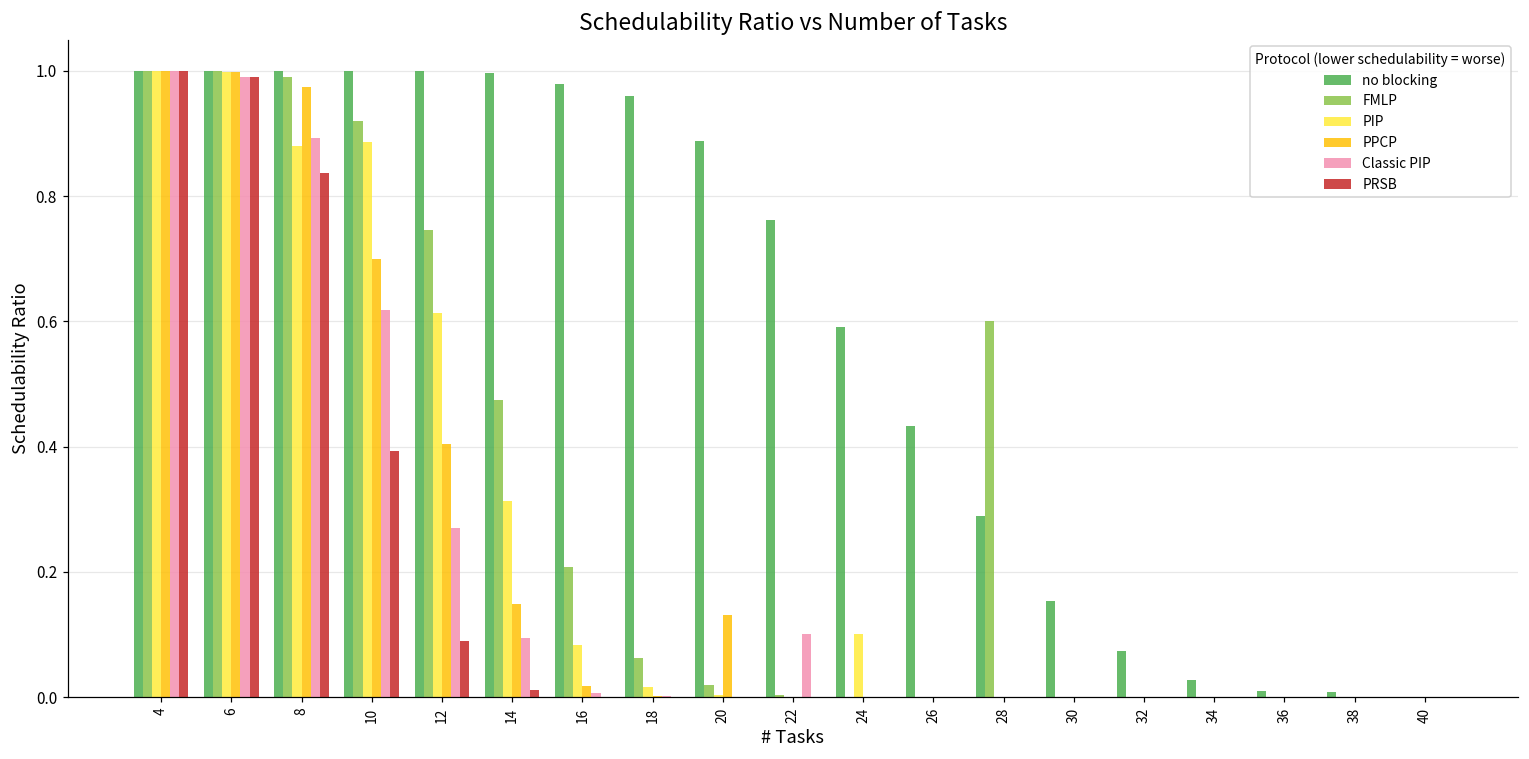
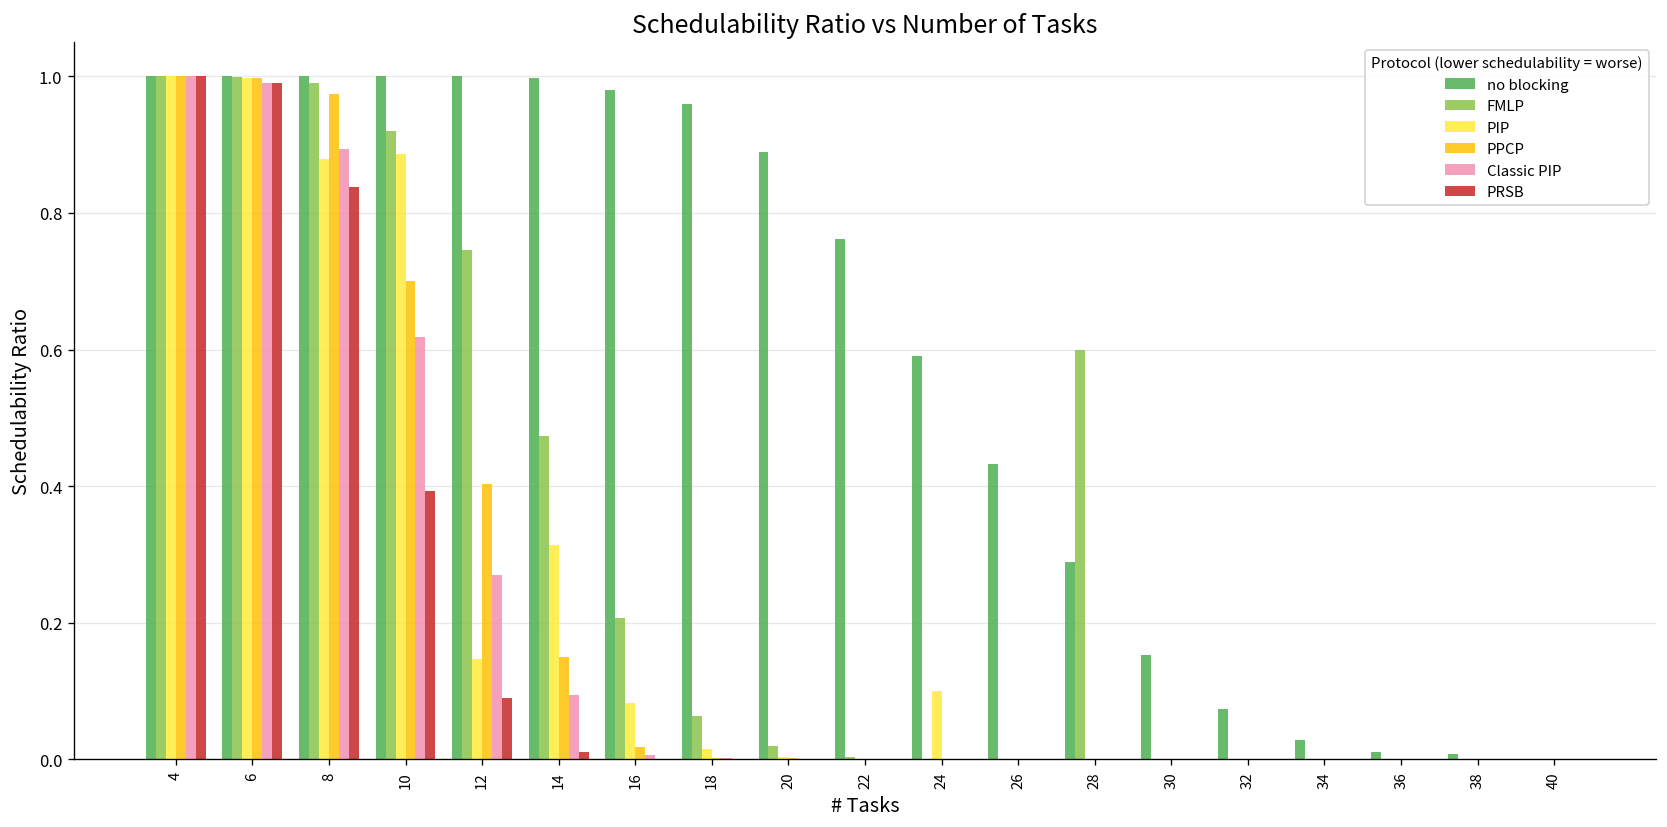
PIP, 12: 0.61 -> 0.15
PPCP, 20: 0.13 -> 0.00
Classic PIP, 22: 0.1 -> 0.0
